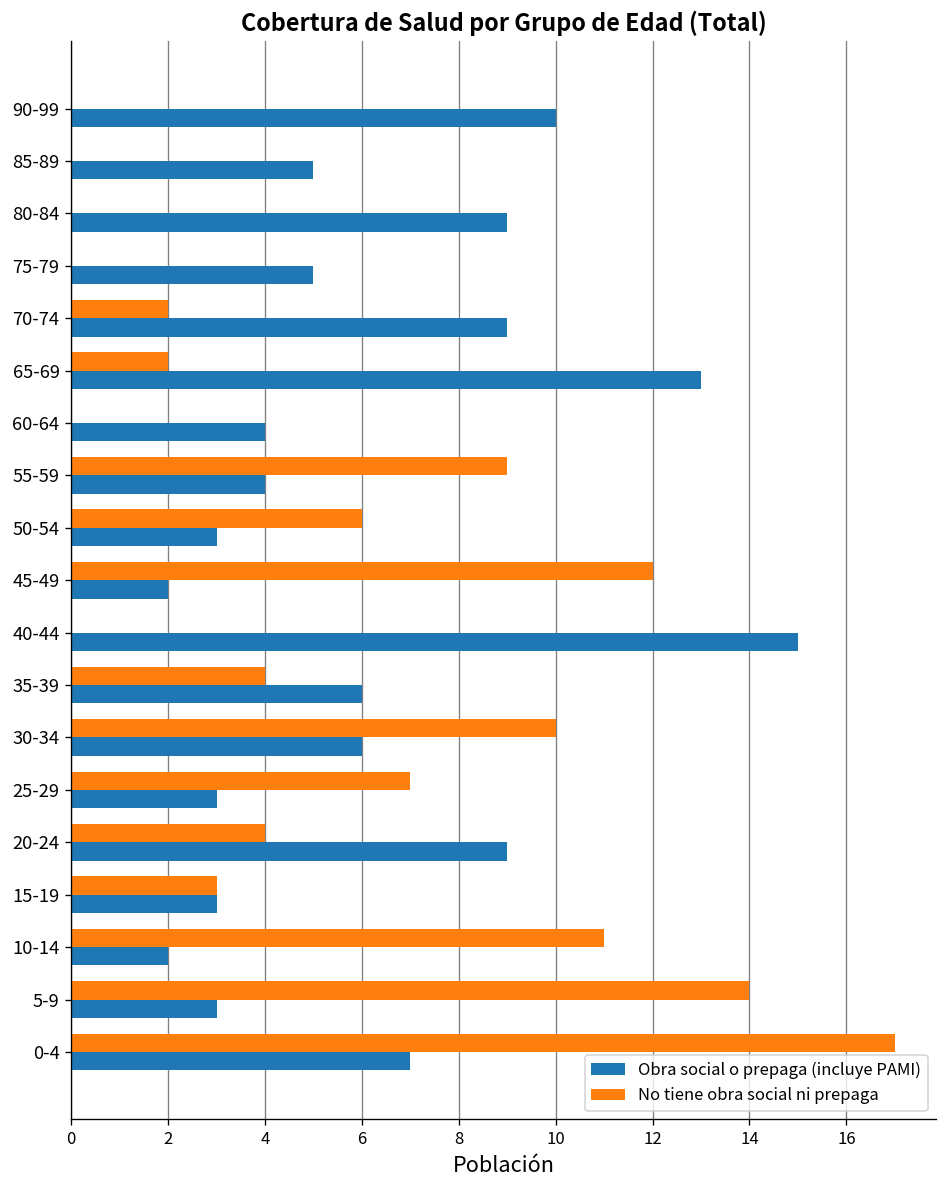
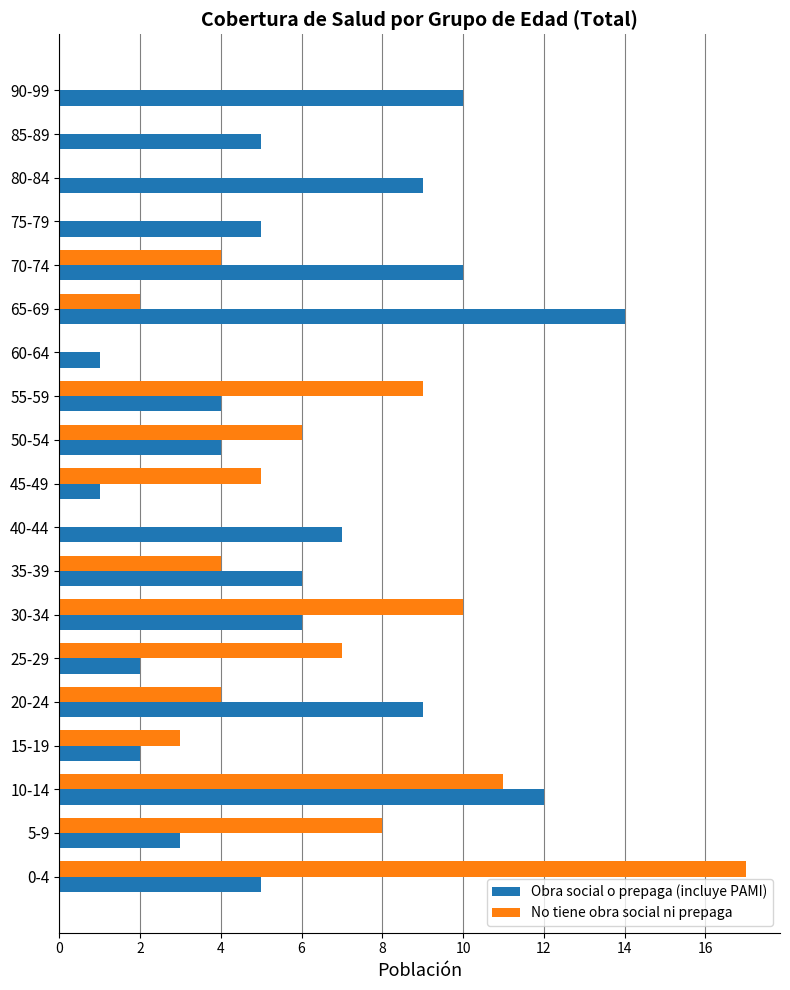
No tiene obra social ni prepaga, 70-74: 2 -> 4
Obra social o prepaga (incluye PAMI), 70-74: 9 -> 10
Obra social o prepaga (incluye PAMI), 65-69: 13 -> 14
Obra social o prepaga (incluye PAMI), 60-64: 4 -> 1
Obra social o prepaga (incluye PAMI), 50-54: 3 -> 4
No tiene obra social ni prepaga, 45-49: 12 -> 5
Obra social o prepaga (incluye PAMI), 45-49: 2 -> 1
Obra social o prepaga (incluye PAMI), 40-44: 15 -> 7
Obra social o prepaga (incluye PAMI), 25-29: 3 -> 2
Obra social o prepaga (incluye PAMI), 15-19: 3 -> 2
Obra social o prepaga (incluye PAMI), 10-14: 2 -> 12
No tiene obra social ni prepaga, 5-9: 14 -> 8
Obra social o prepaga (incluye PAMI), 0-4: 7 -> 5
